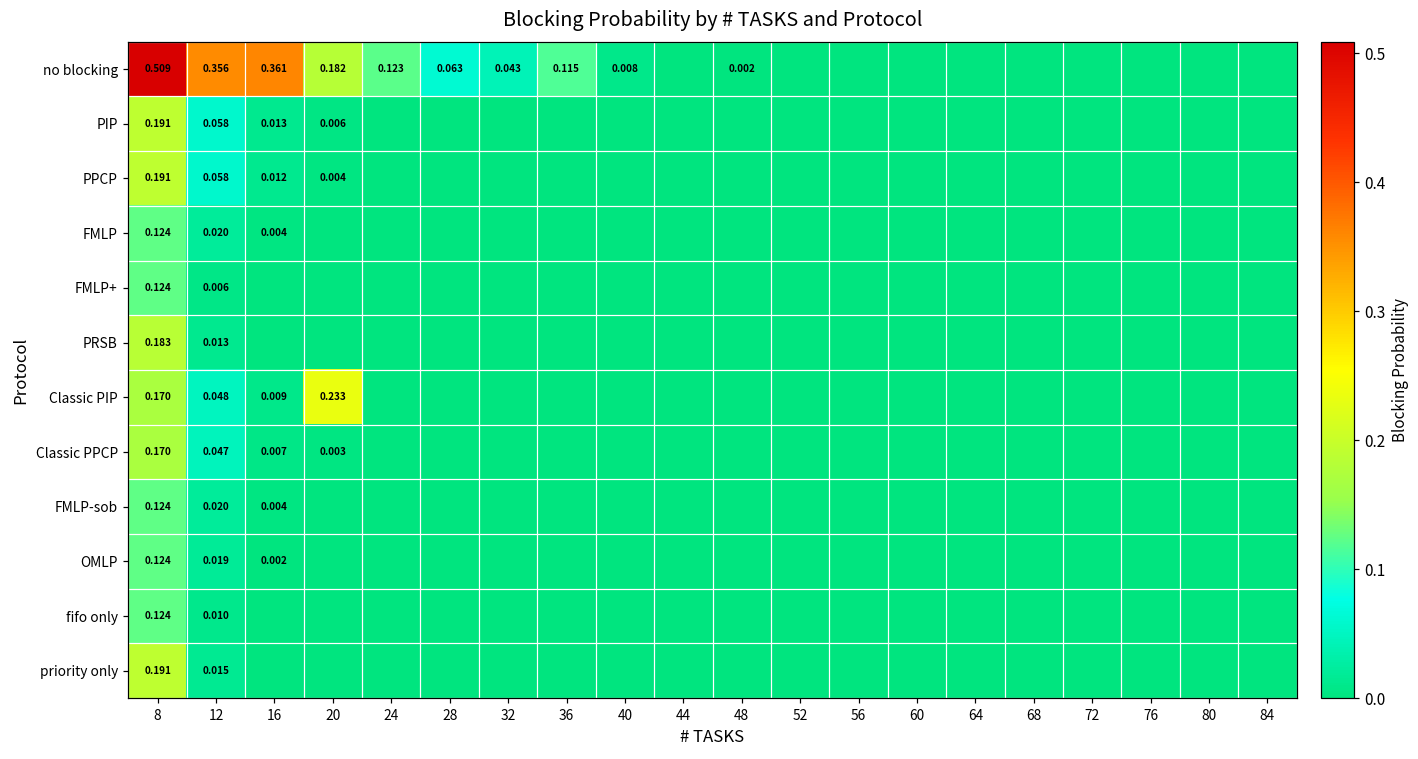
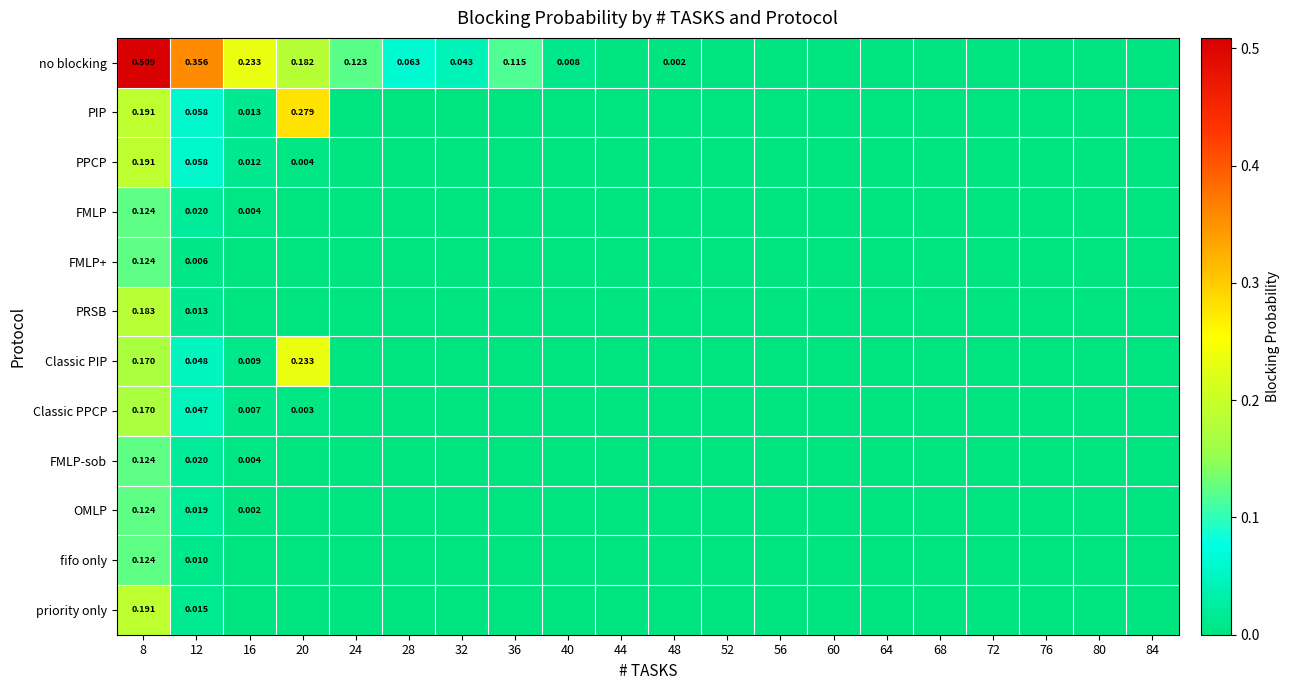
no blocking, 16: 0.361 -> 0.233
PIP, 20: 0.006 -> 0.279
